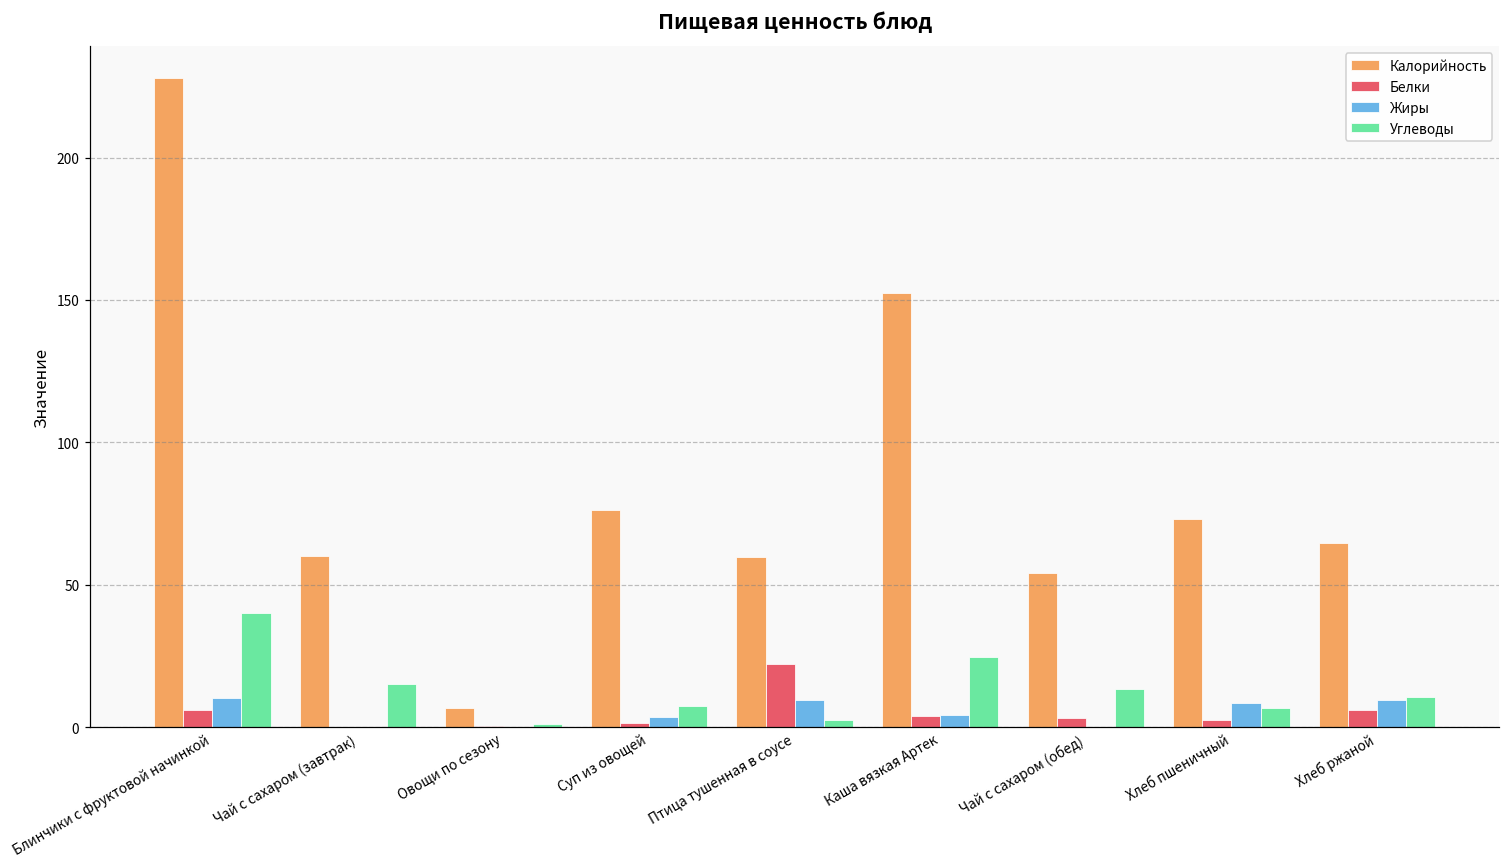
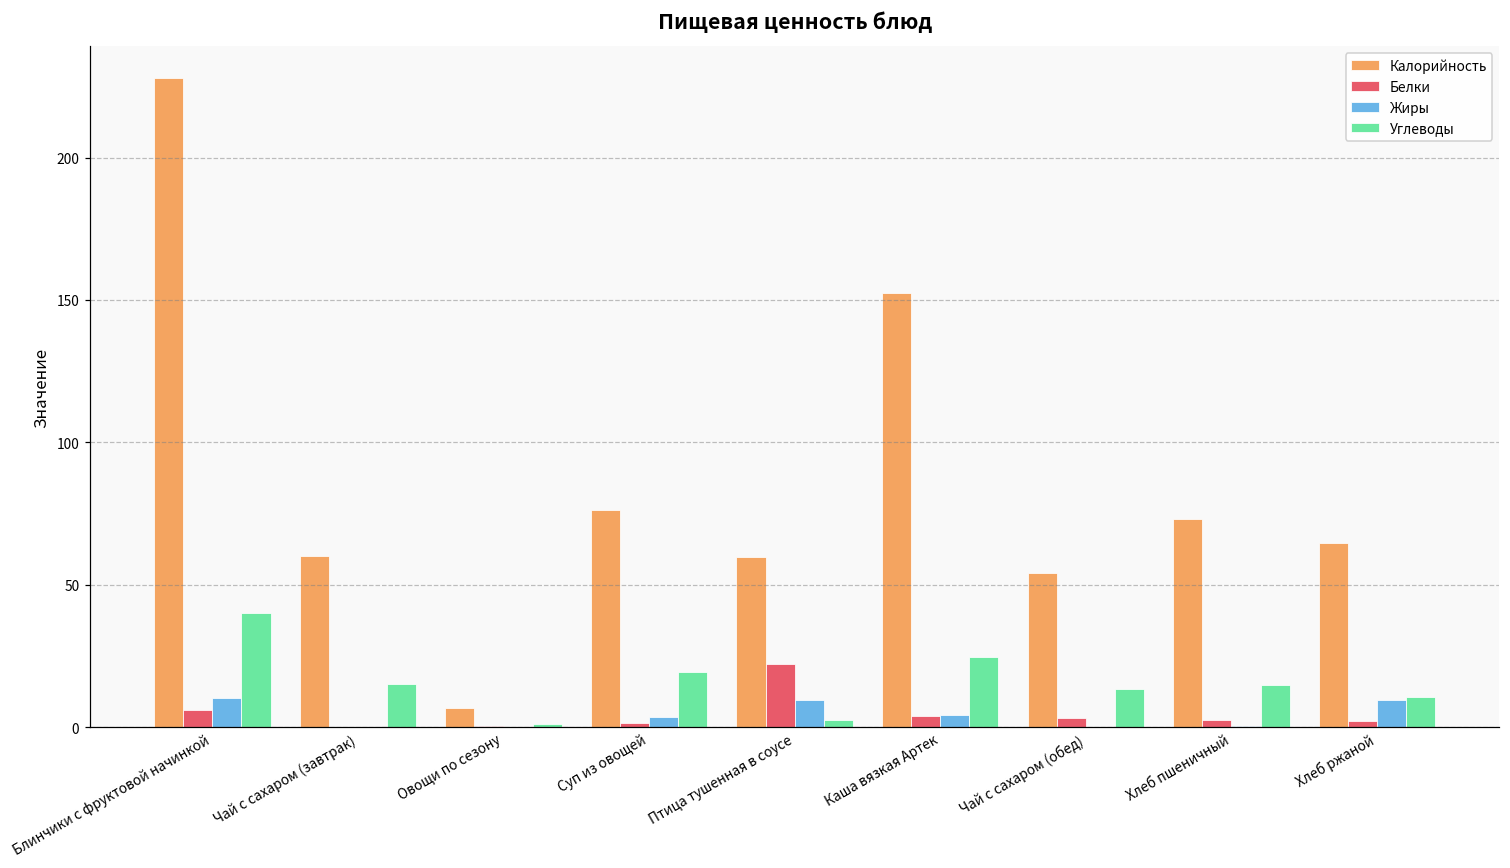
Углеводы, Суп из овощей: 7 -> 19
Жиры, Хлеб пшеничный: 9 -> 0
Углеводы, Хлеб пшеничный: 7 -> 15
Белки, Хлеб ржаной: 6 -> 2
